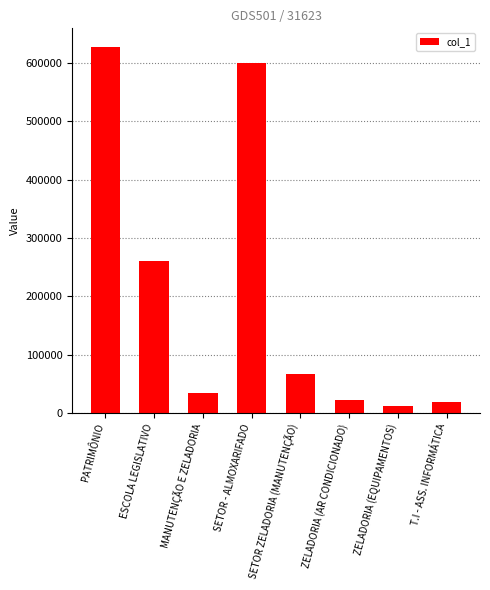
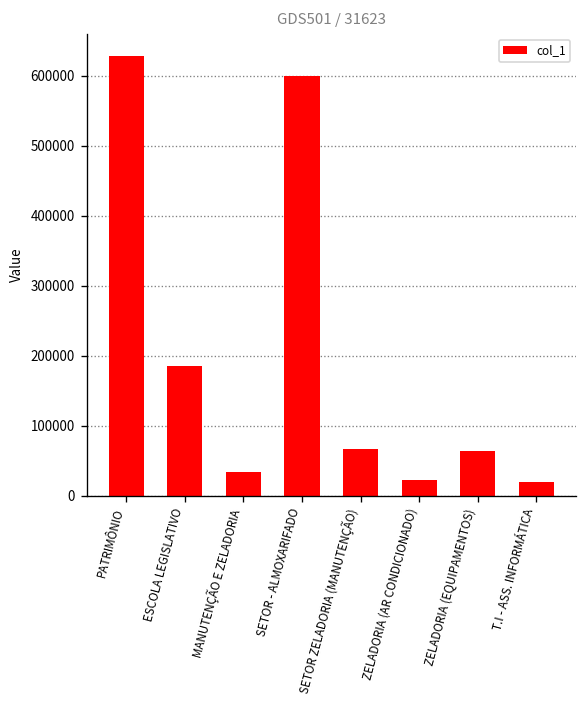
ESCOLA LEGISLATIVO: 260000 -> 190000
ZELADORIA (EQUIPAMENTOS): 10000 -> 60000
